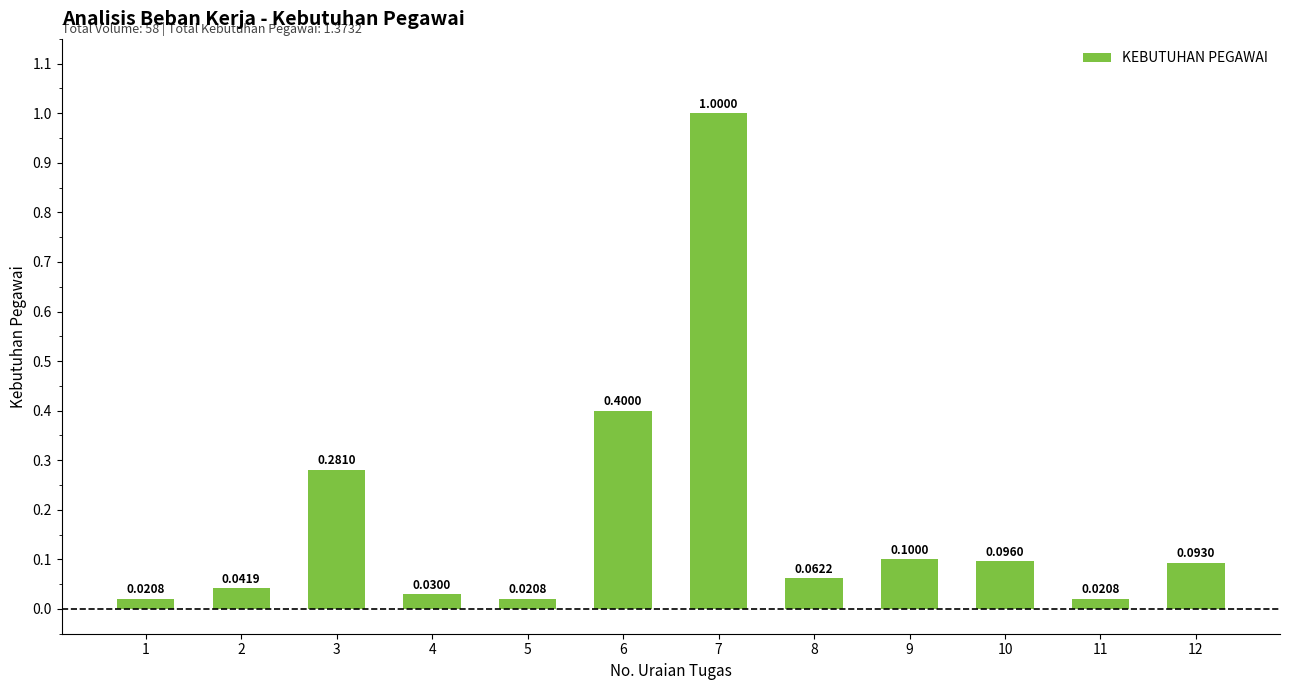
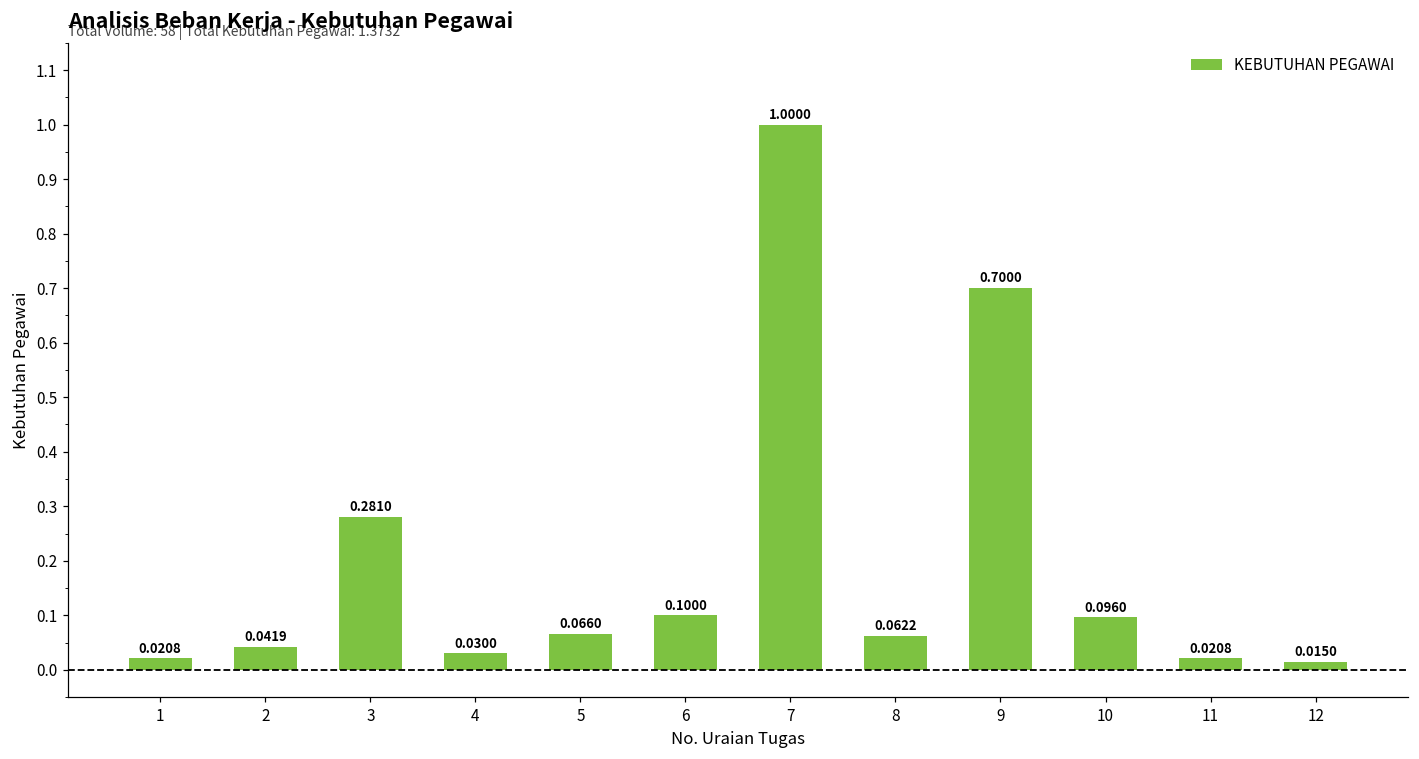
5: 0.0208 -> 0.0660
6: 0.4000 -> 0.1000
9: 0.1000 -> 0.7000
12: 0.0930 -> 0.0150
